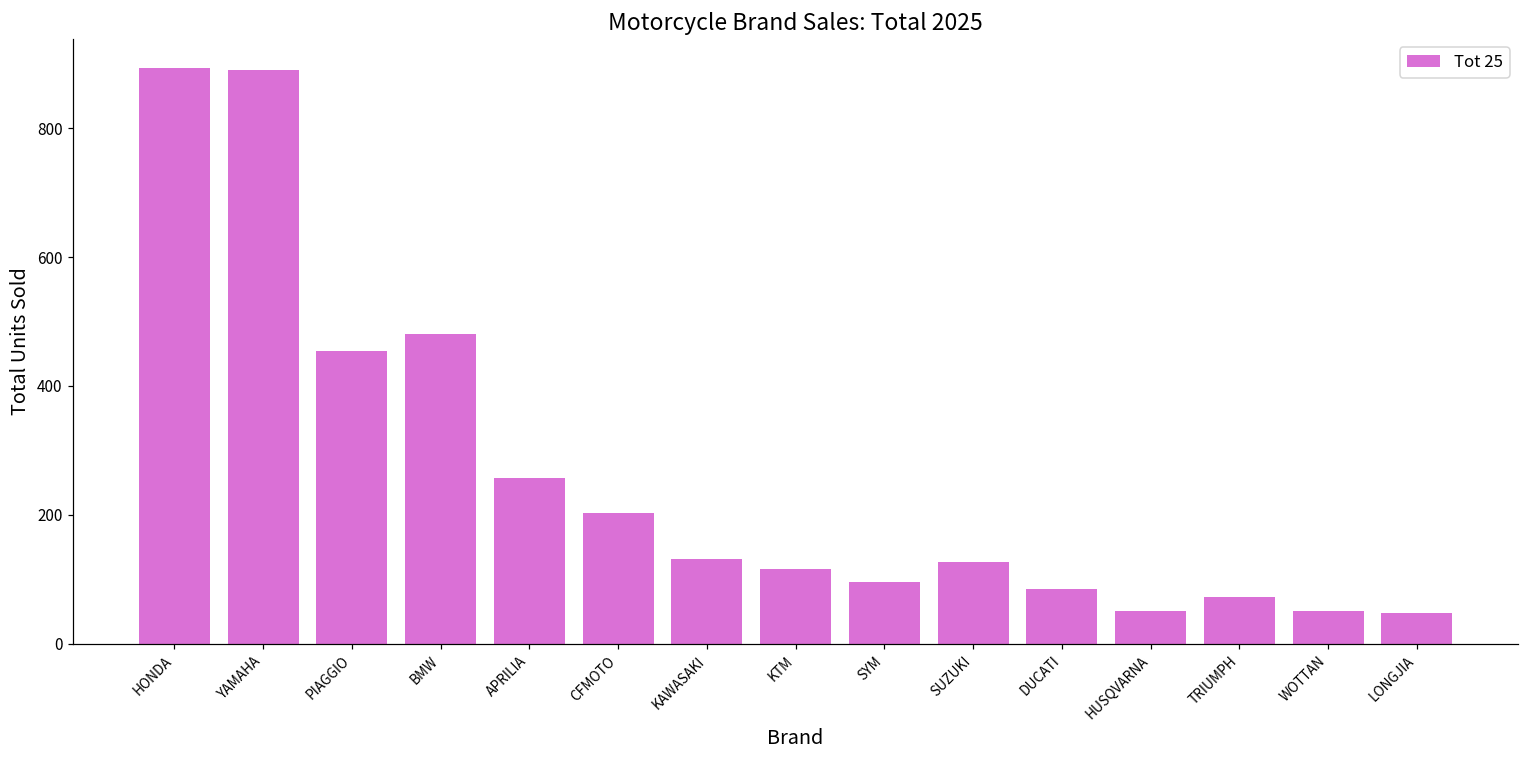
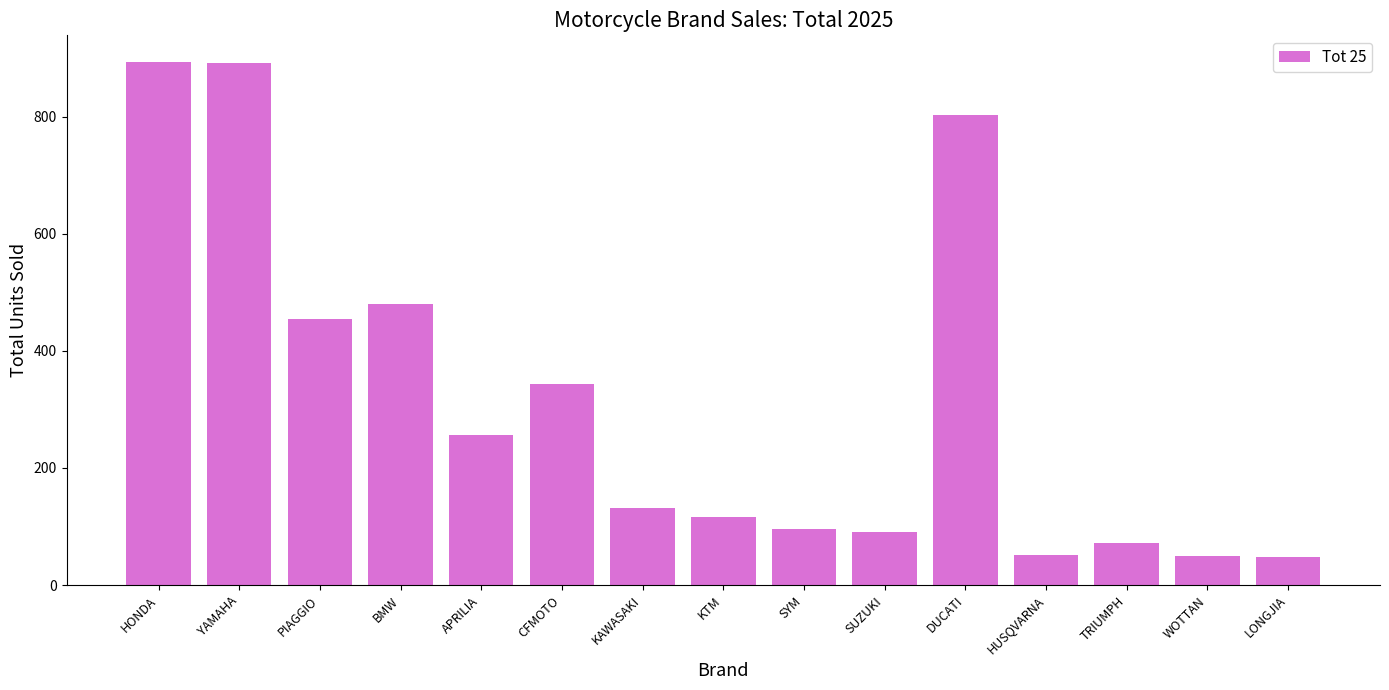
CFMOTO: 200 -> 340
SUZUKI: 130 -> 90
DUCATI: 90 -> 800
